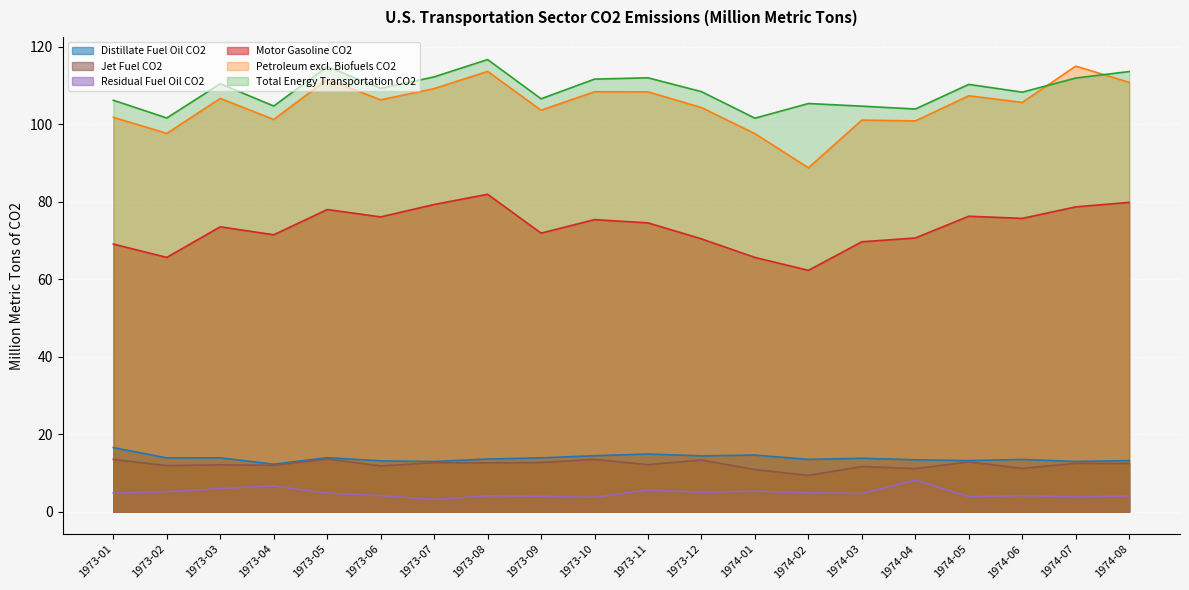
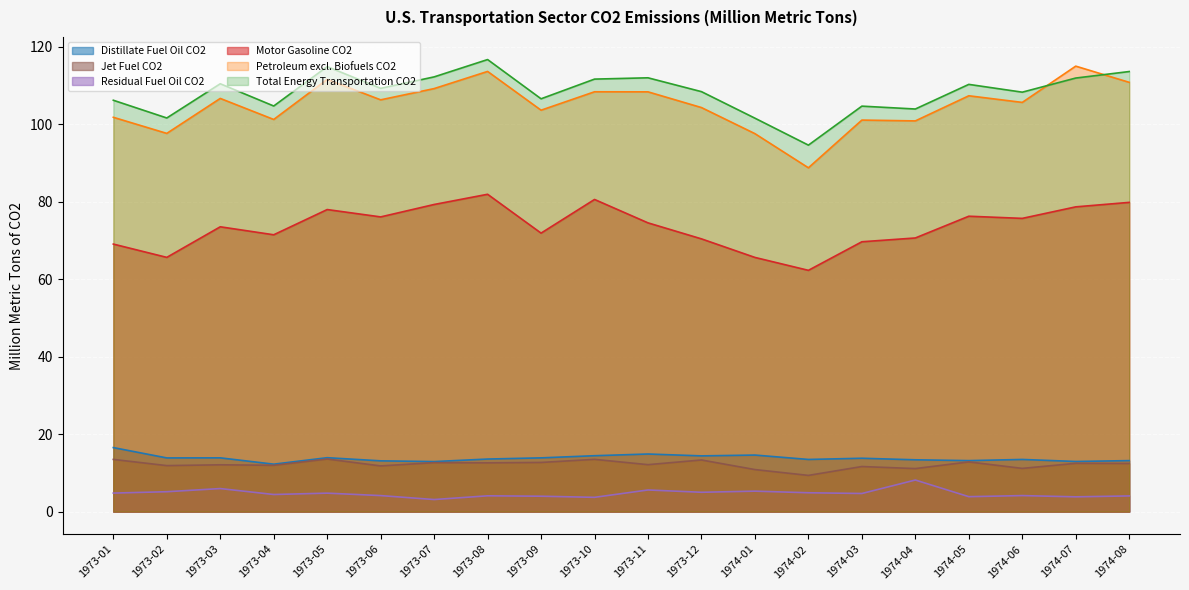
Residual Fuel Oil CO2, 1973-04: 7 -> 4
Motor Gasoline CO2, 1973-10: 75 -> 81
Total Energy Transportation CO2, 1974-02: 105 -> 95
